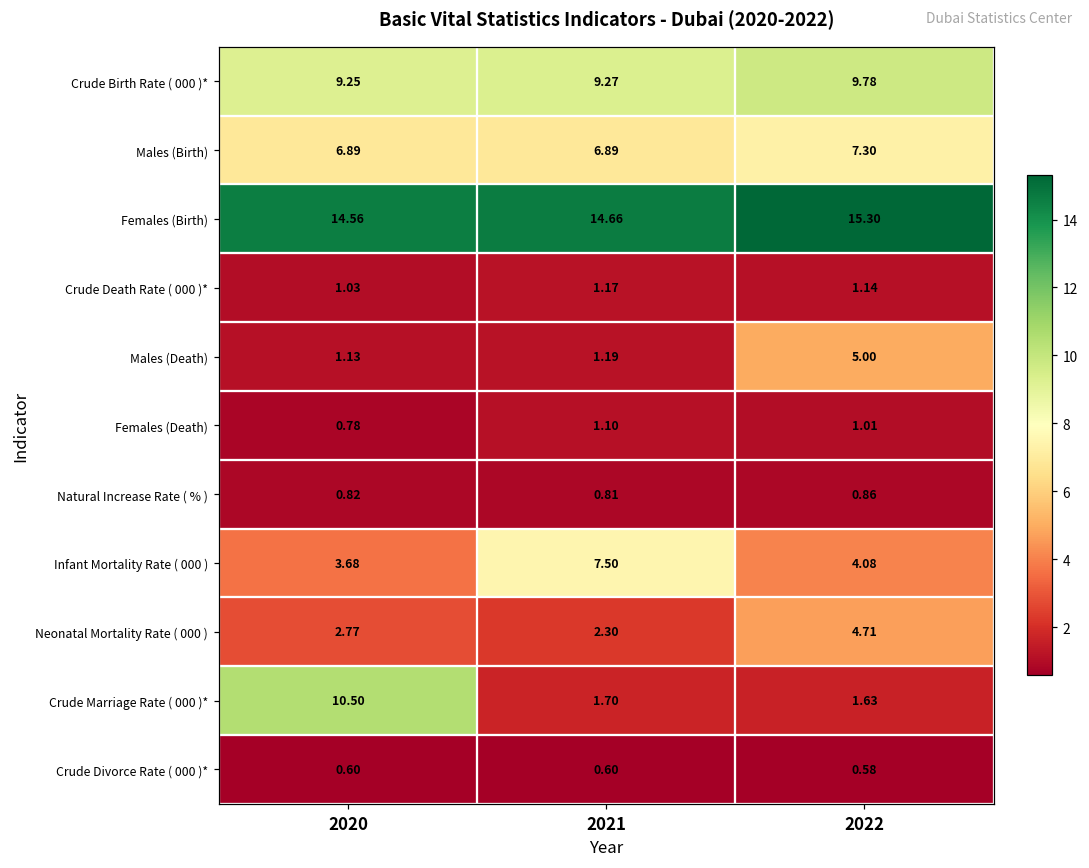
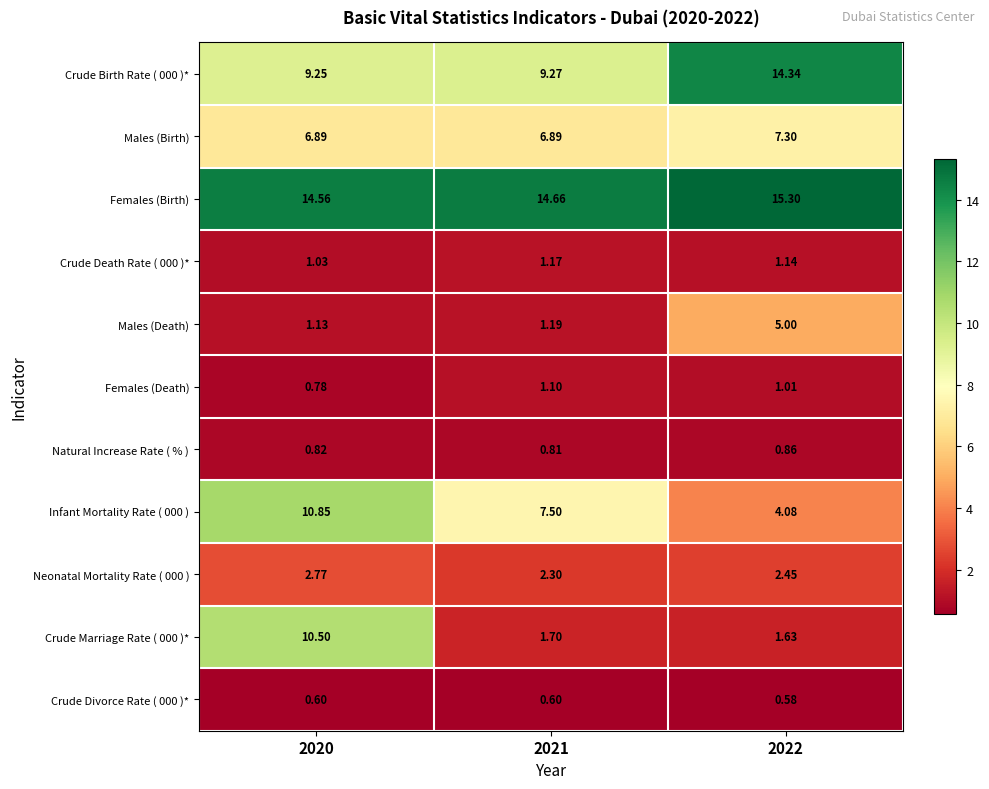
Crude Birth Rate ( 000 )*, 2022: 9.78 -> 14.34
Infant Mortality Rate ( 000 ), 2020: 3.68 -> 10.85
Neonatal Mortality Rate ( 000 ), 2022: 4.71 -> 2.45
